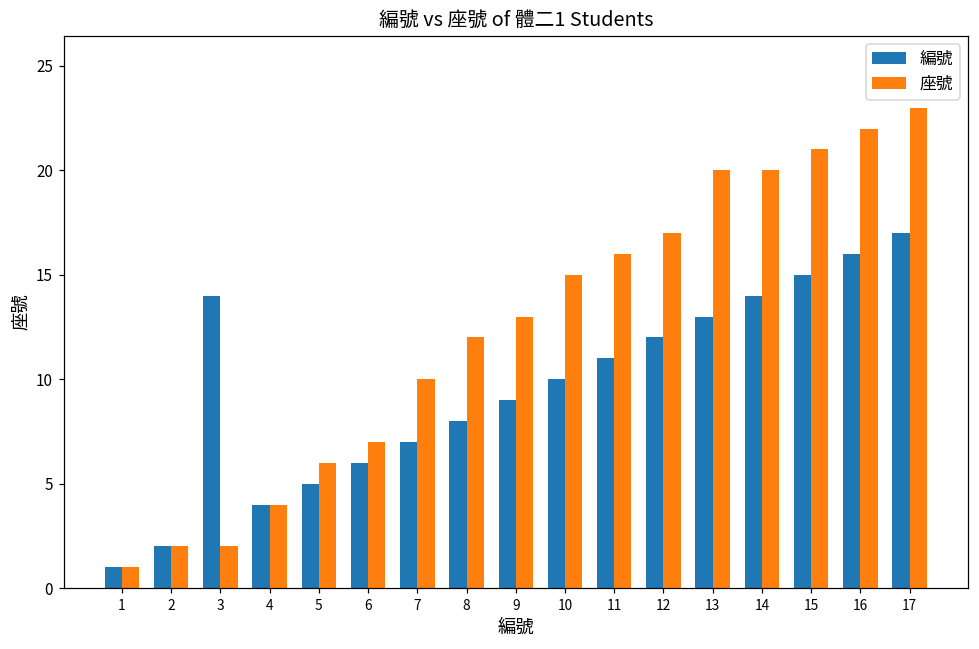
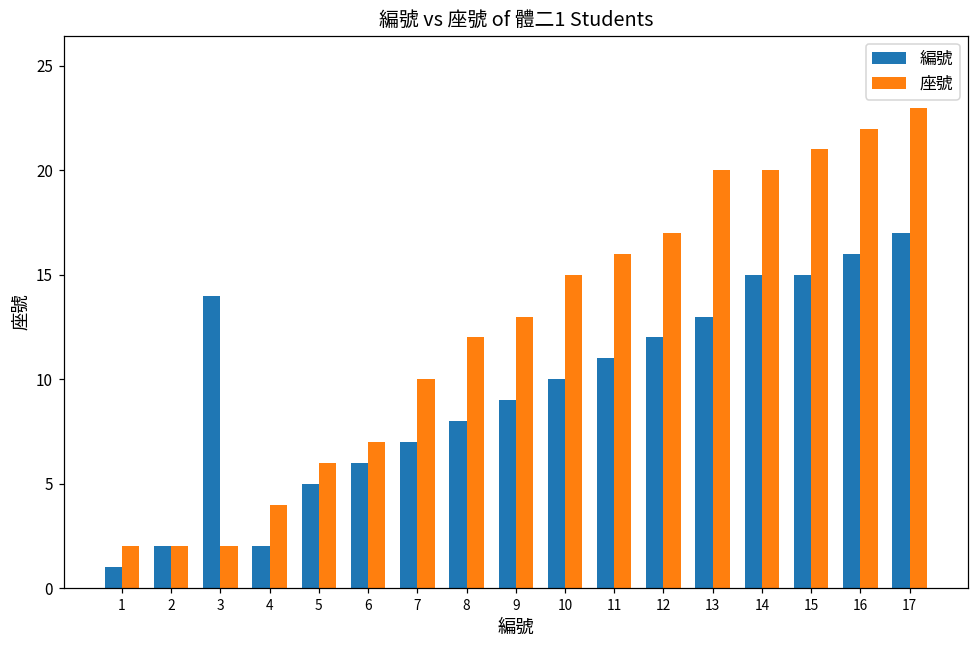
座號, 1: 1 -> 2
編號, 4: 4 -> 2
編號, 14: 14 -> 15
